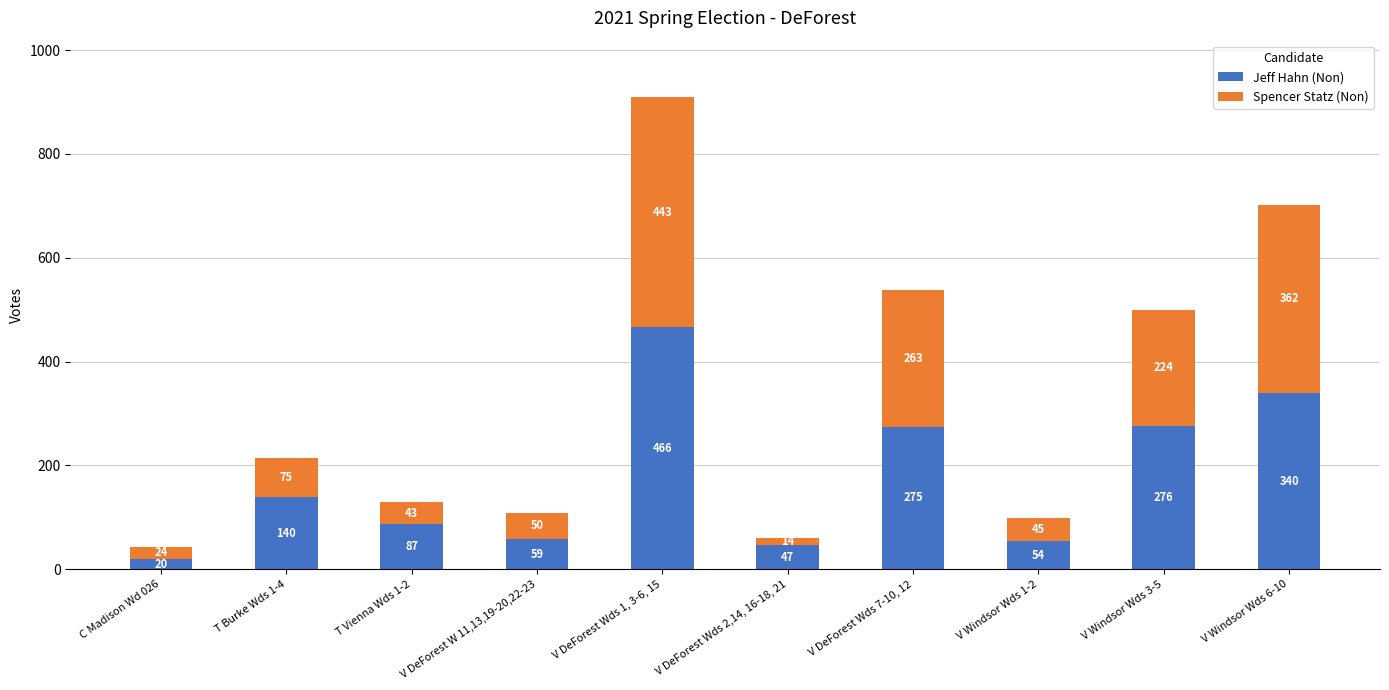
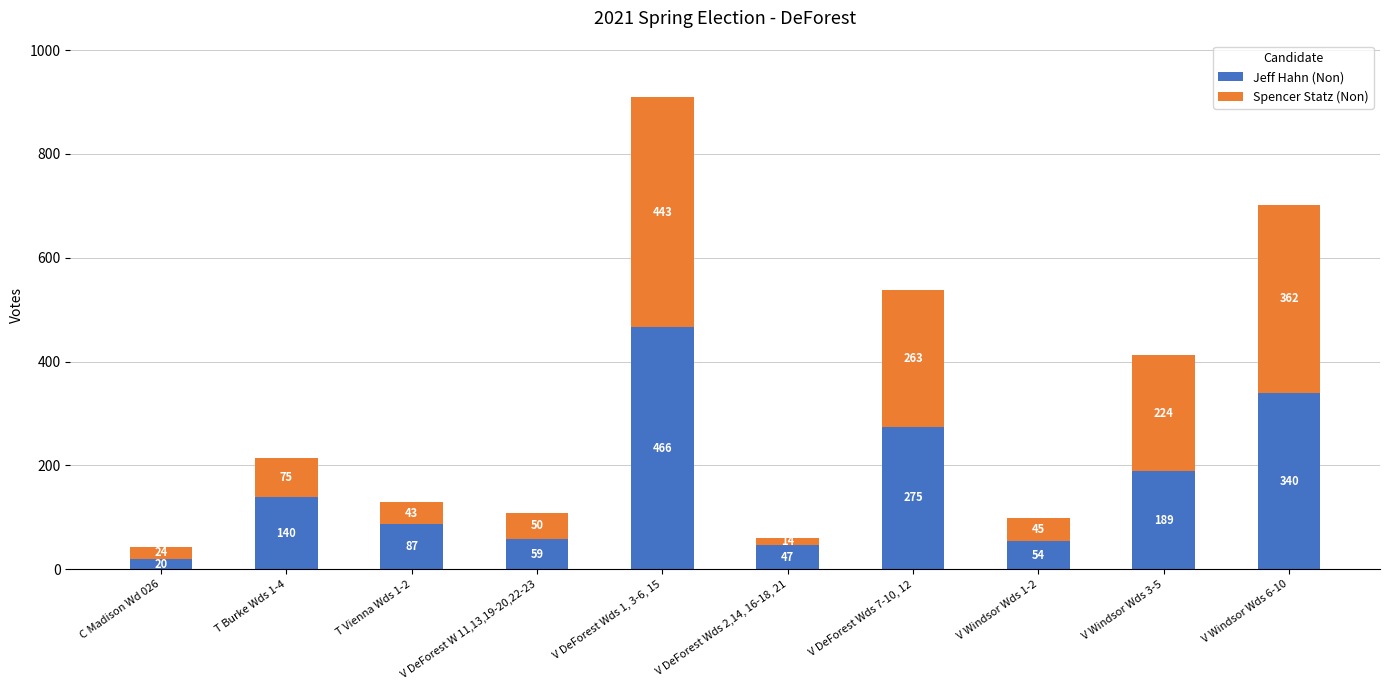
Jeff Hahn (Non), V Windsor Wds 3-5: 276 -> 189
